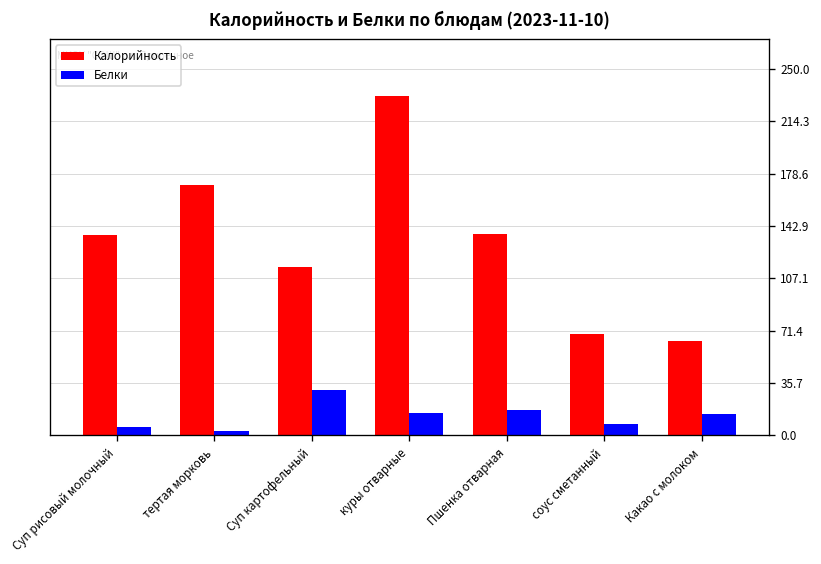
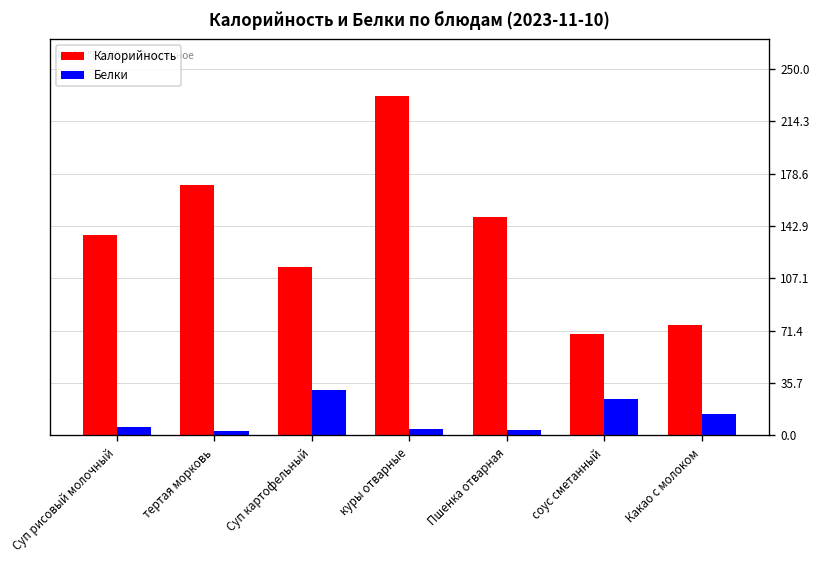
Белки, куры отварные: 16 -> 4
Калорийность, Пшенка отварная: 137 -> 149
Белки, Пшенка отварная: 18 -> 4
Белки, соус сметанный: 8 -> 25
Калорийность, Какао с молоком: 64 -> 75
